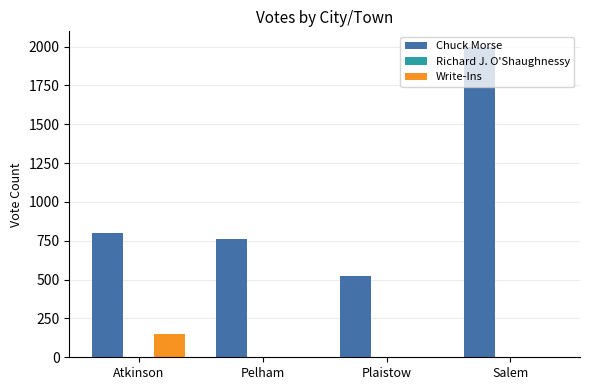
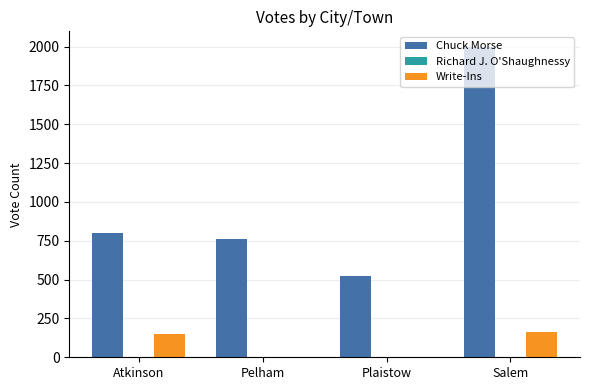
Write-Ins, Salem: 0 -> 160
